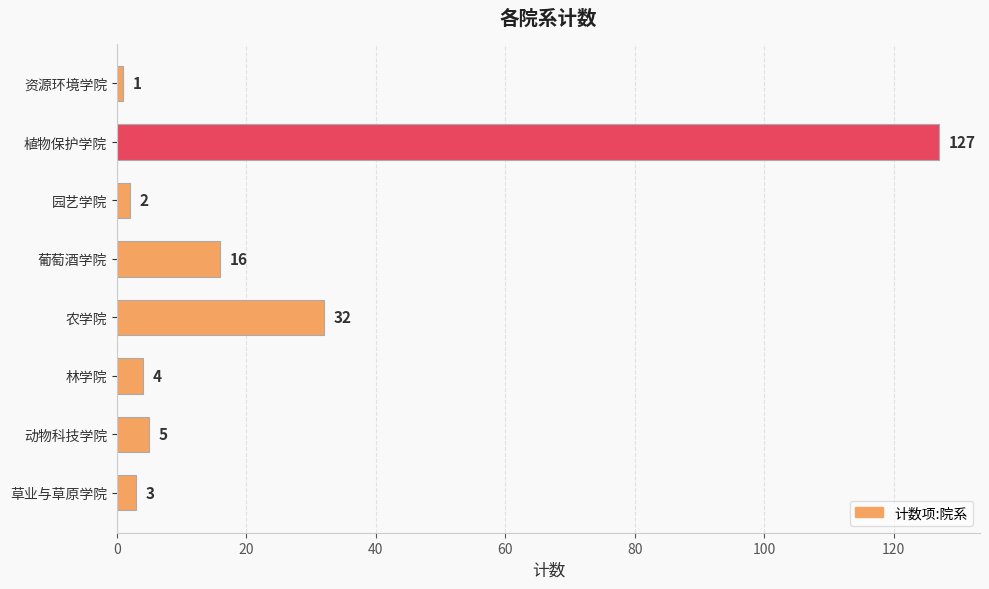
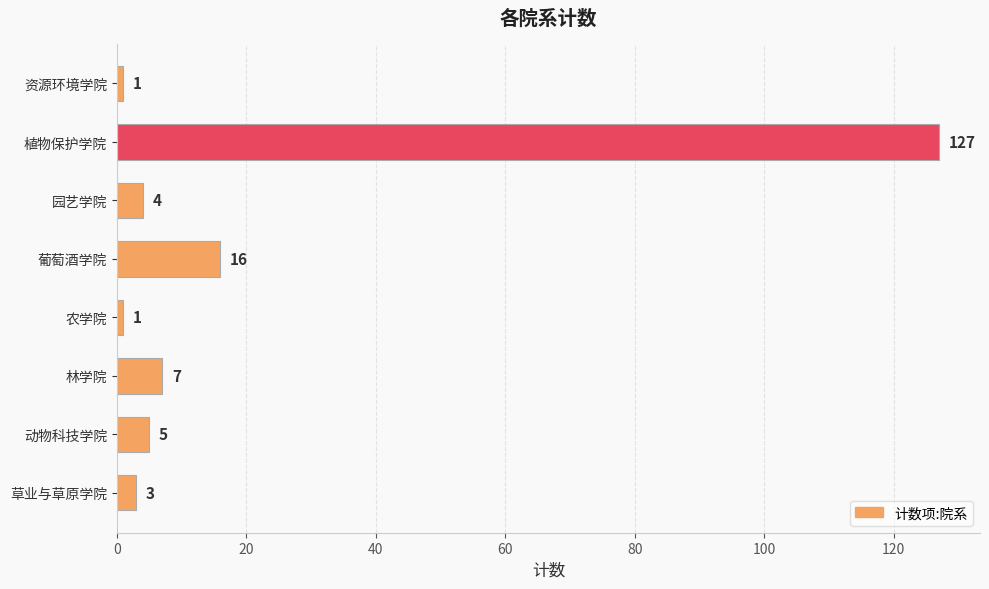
园艺学院: 2 -> 4
农学院: 32 -> 1
林学院: 4 -> 7
